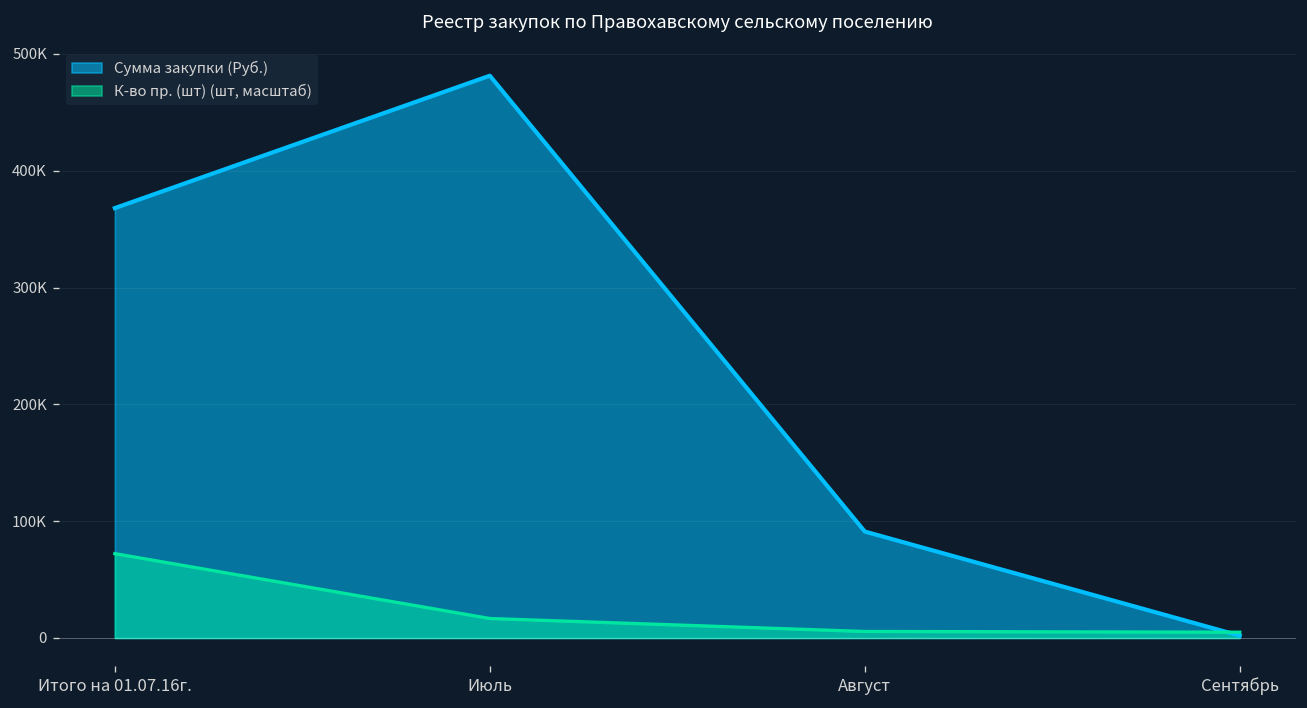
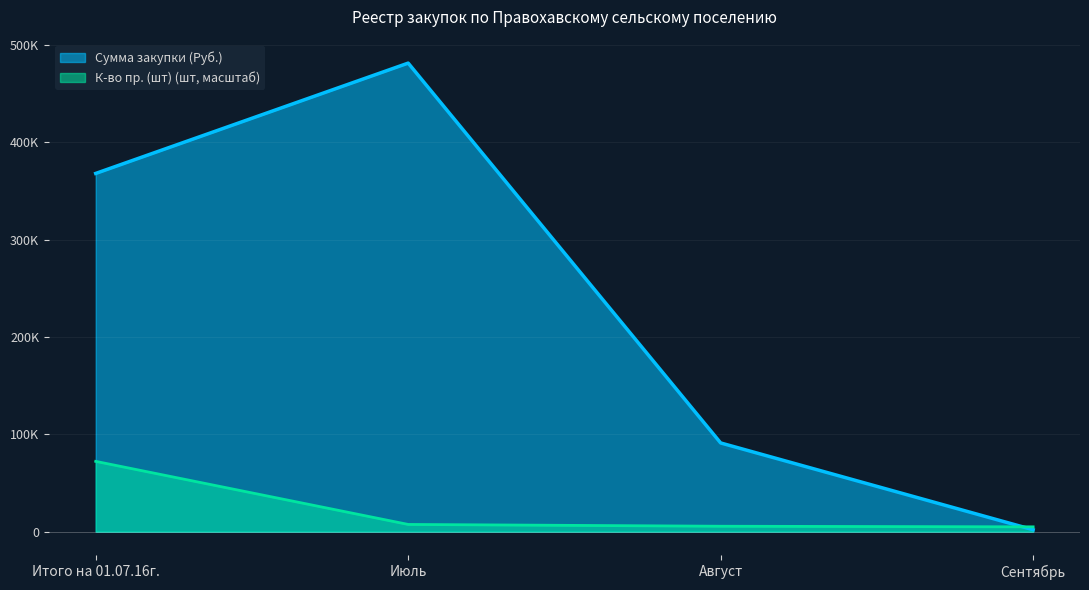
К-во пр. (шт) (шт, масштаб), Июль: 20000 -> 10000
